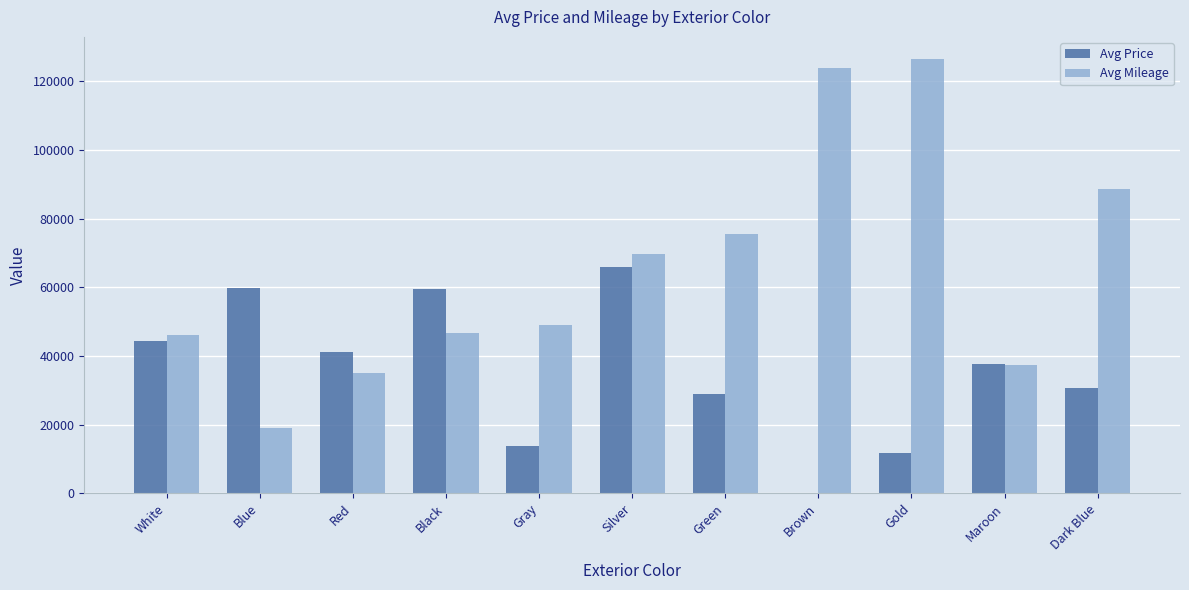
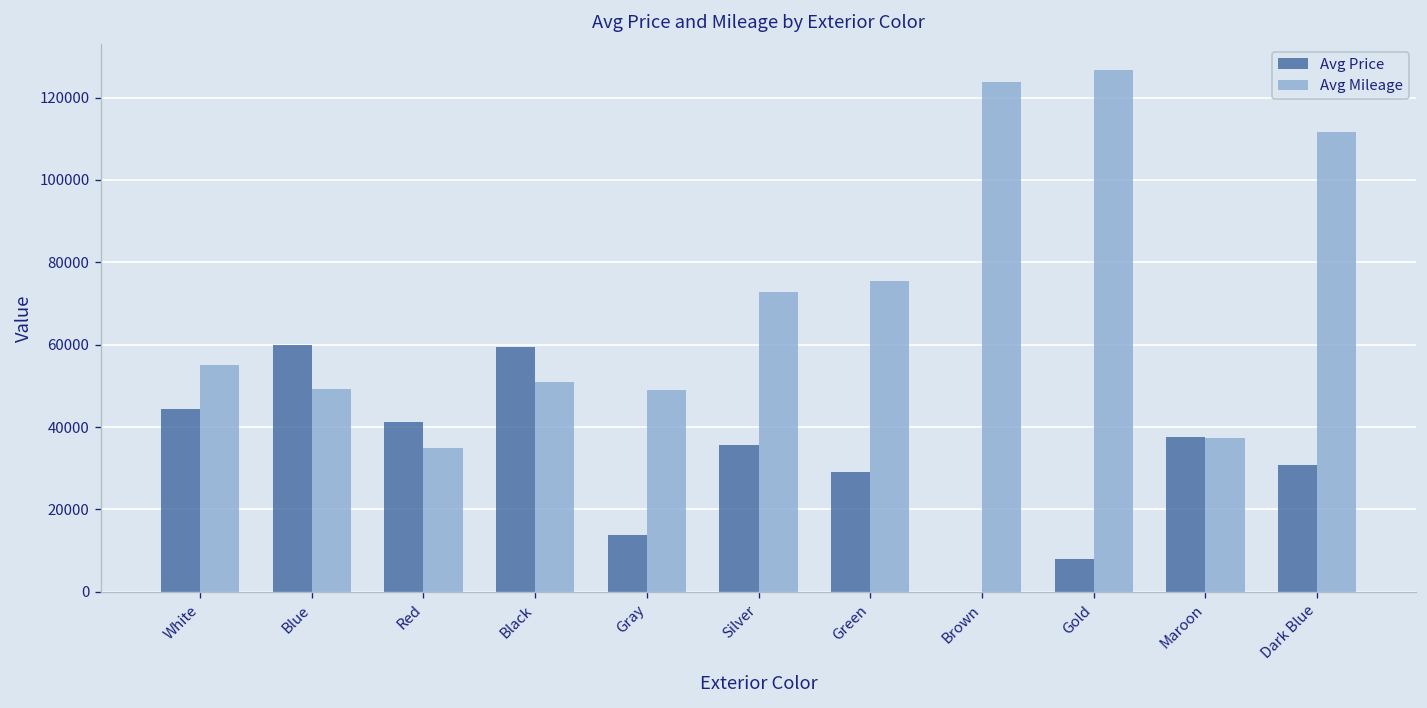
Avg Mileage, White: 46000 -> 55000
Avg Mileage, Blue: 19000 -> 49000
Avg Mileage, Black: 47000 -> 51000
Avg Price, Silver: 66000 -> 36000
Avg Mileage, Silver: 70000 -> 73000
Avg Price, Gold: 12000 -> 8000
Avg Mileage, Dark Blue: 88000 -> 112000
